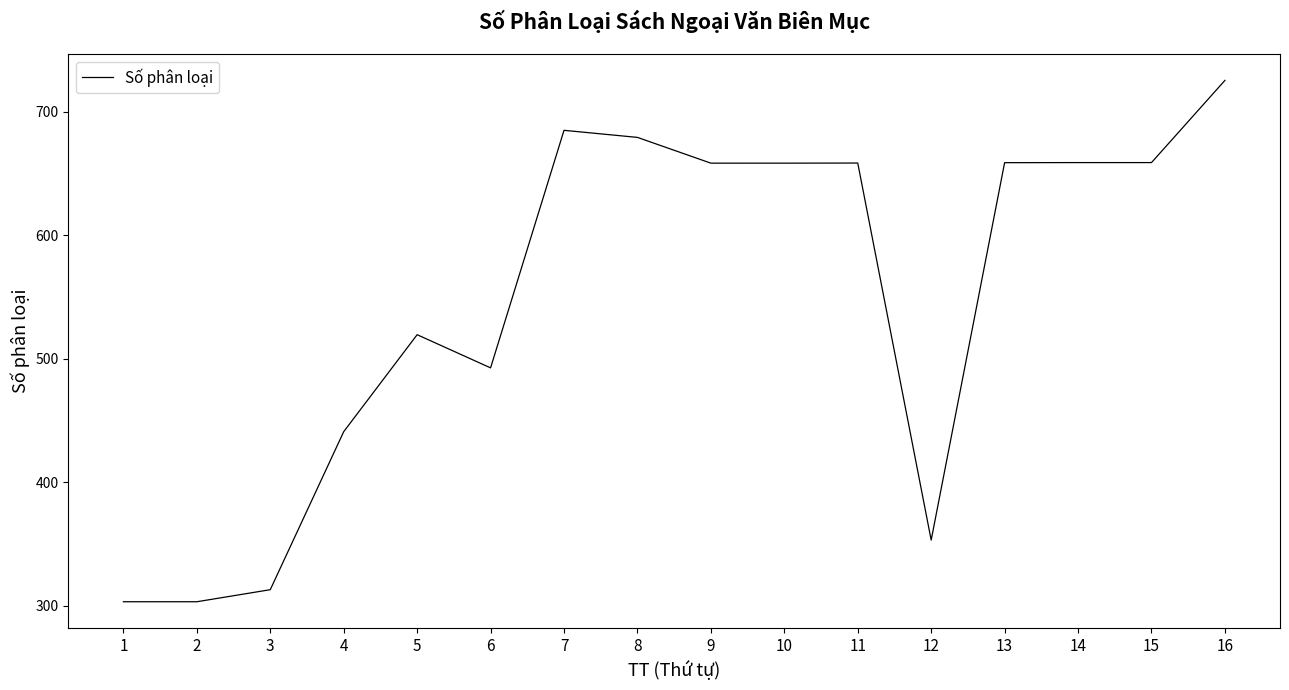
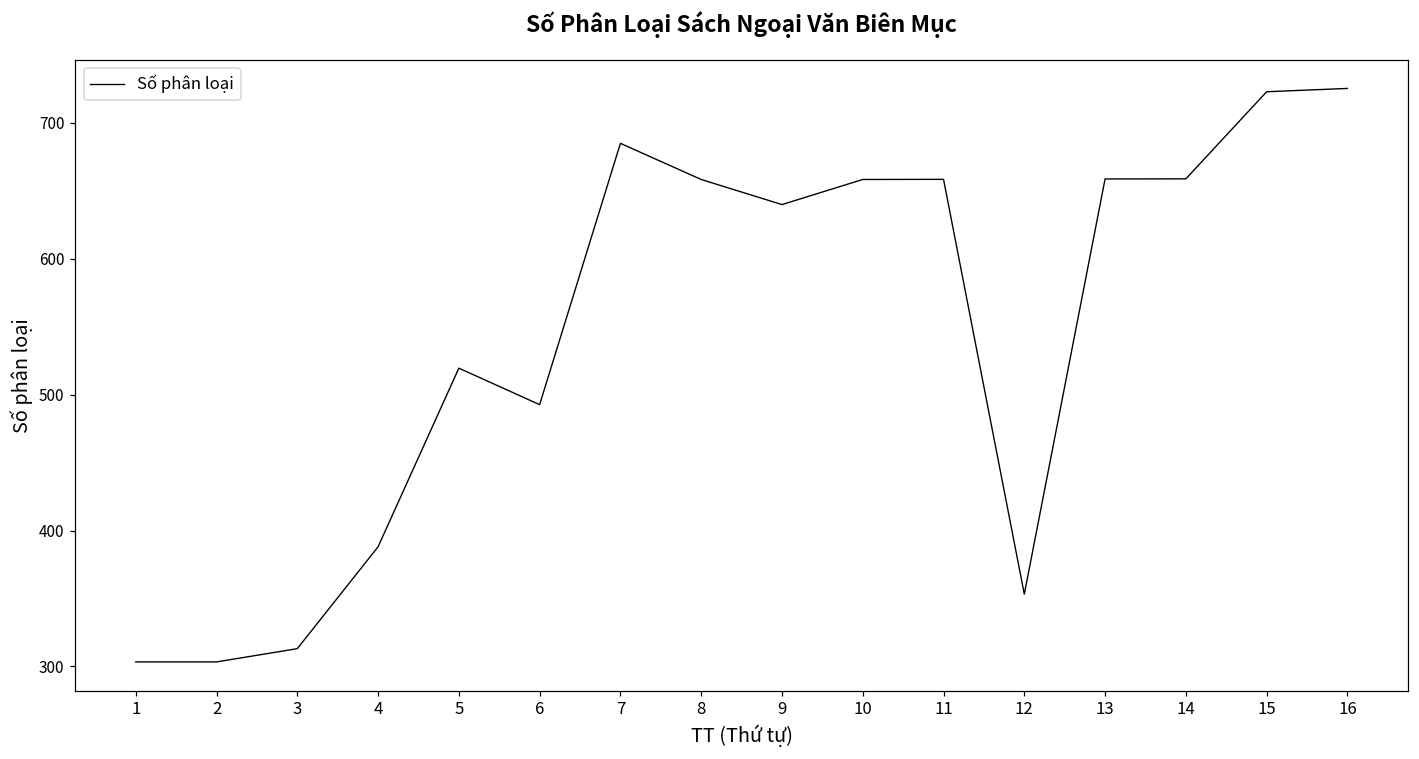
4: 441 -> 388
8: 679 -> 658
9: 658 -> 640
15: 659 -> 723
